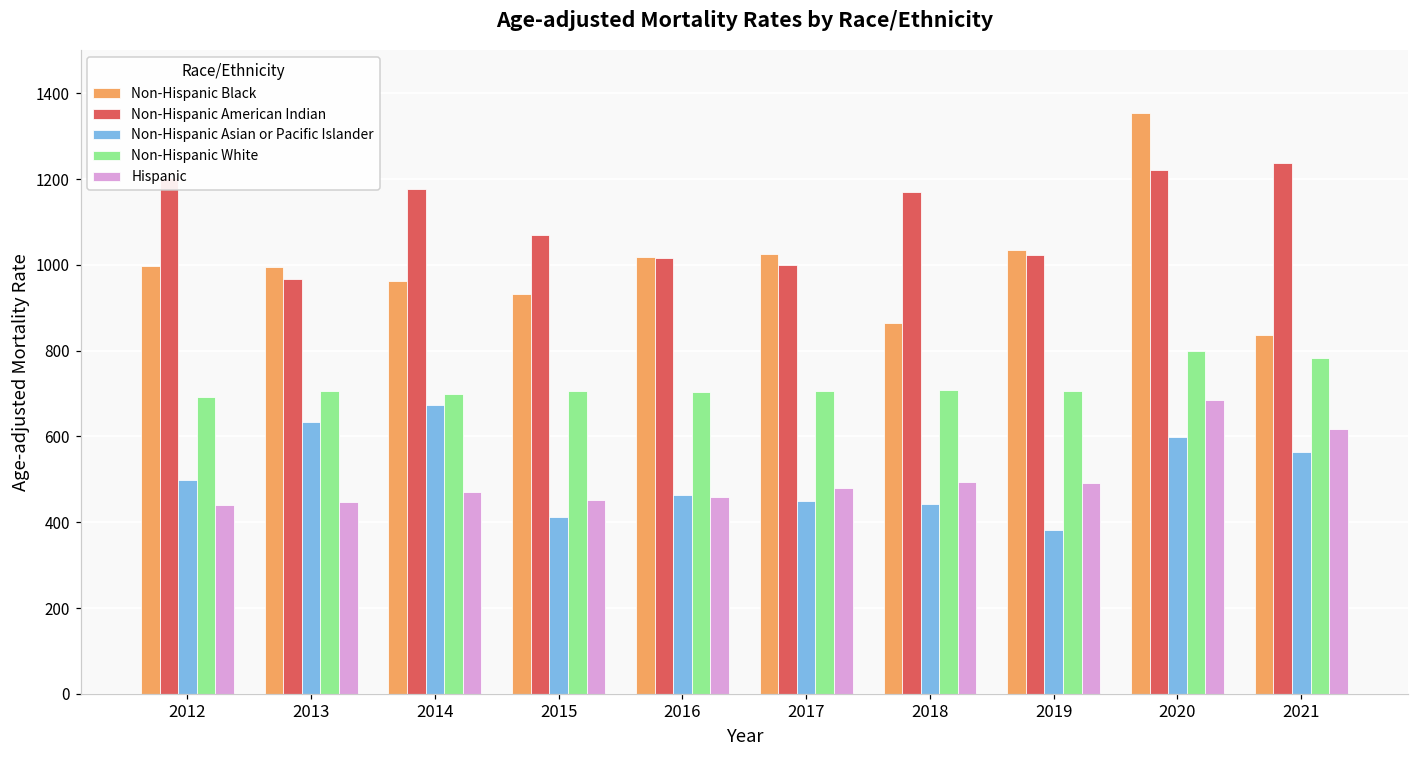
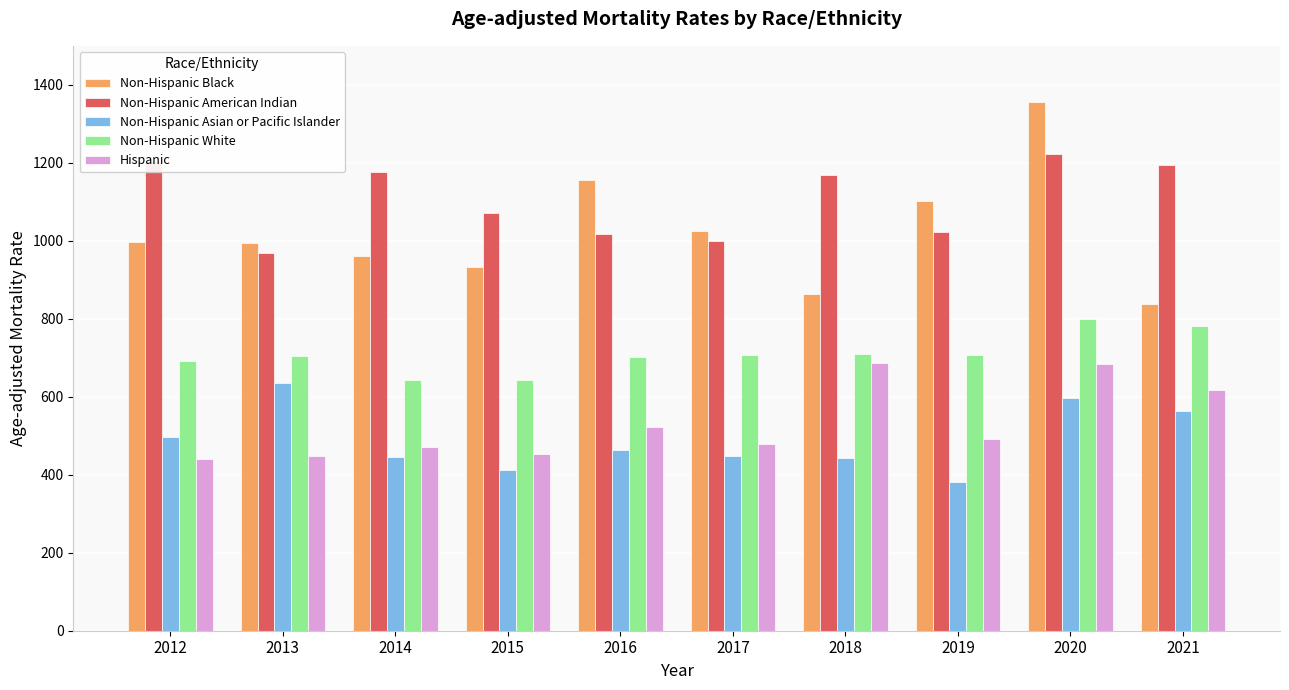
Non-Hispanic Asian or Pacific Islander, 2014: 670 -> 450
Non-Hispanic White, 2014: 700 -> 640
Non-Hispanic White, 2015: 710 -> 640
Non-Hispanic Black, 2016: 1020 -> 1150
Hispanic, 2016: 460 -> 520
Hispanic, 2018: 490 -> 690
Non-Hispanic Black, 2019: 1030 -> 1100
Non-Hispanic American Indian, 2021: 1240 -> 1190
